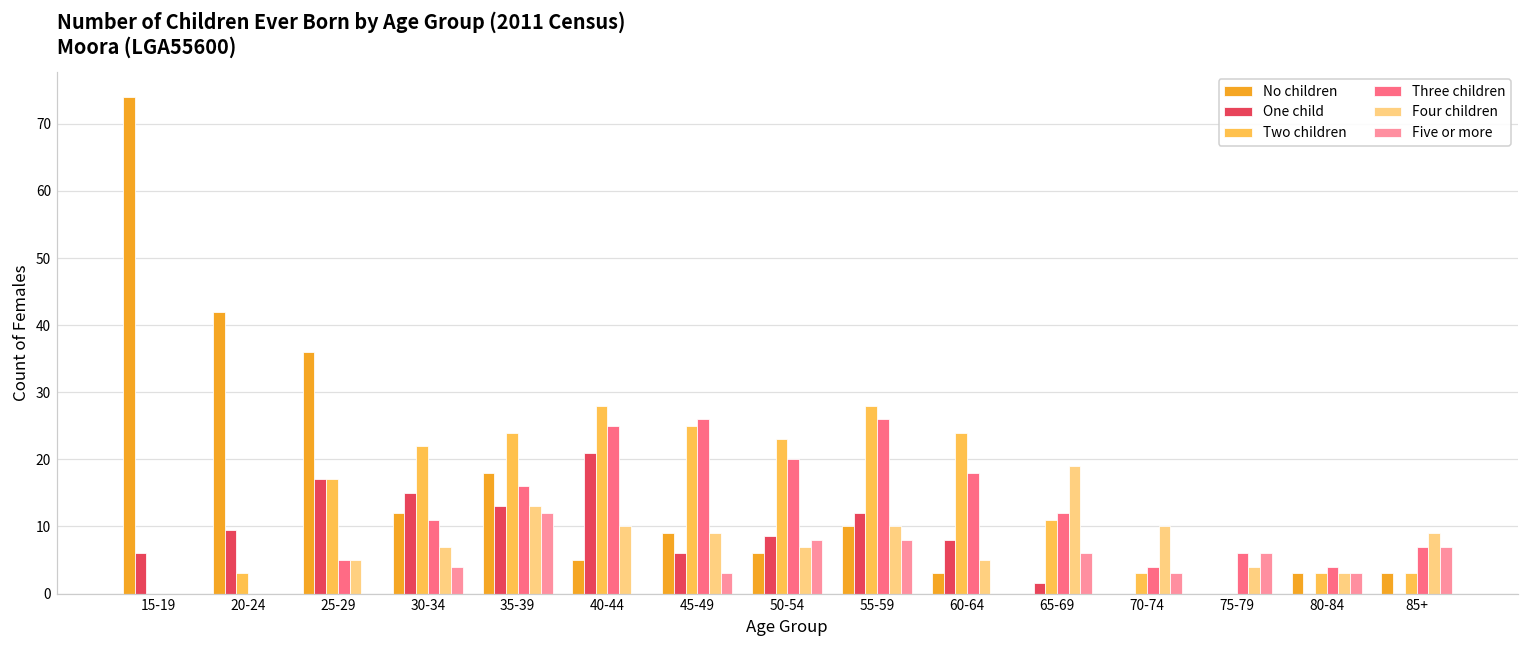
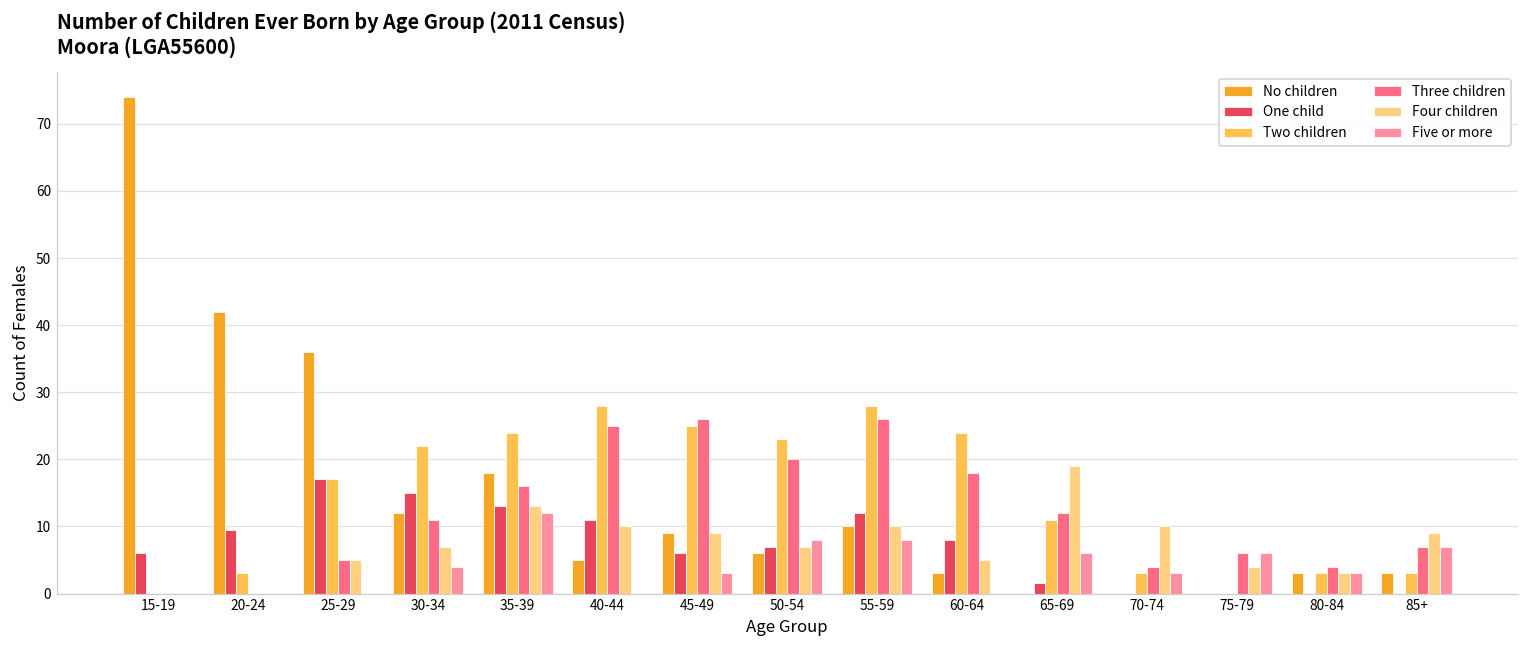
One child, 40-44: 21 -> 11
One child, 50-54: 9 -> 7
